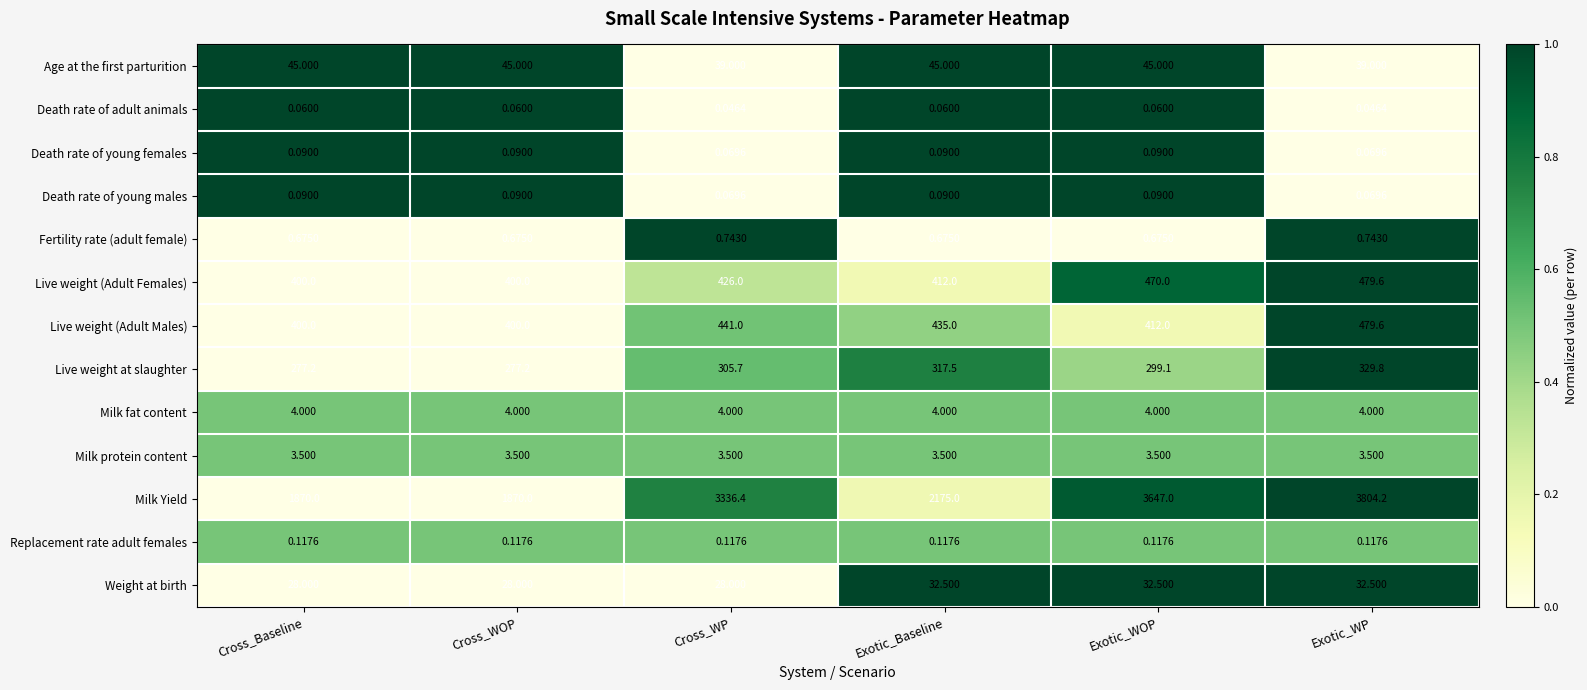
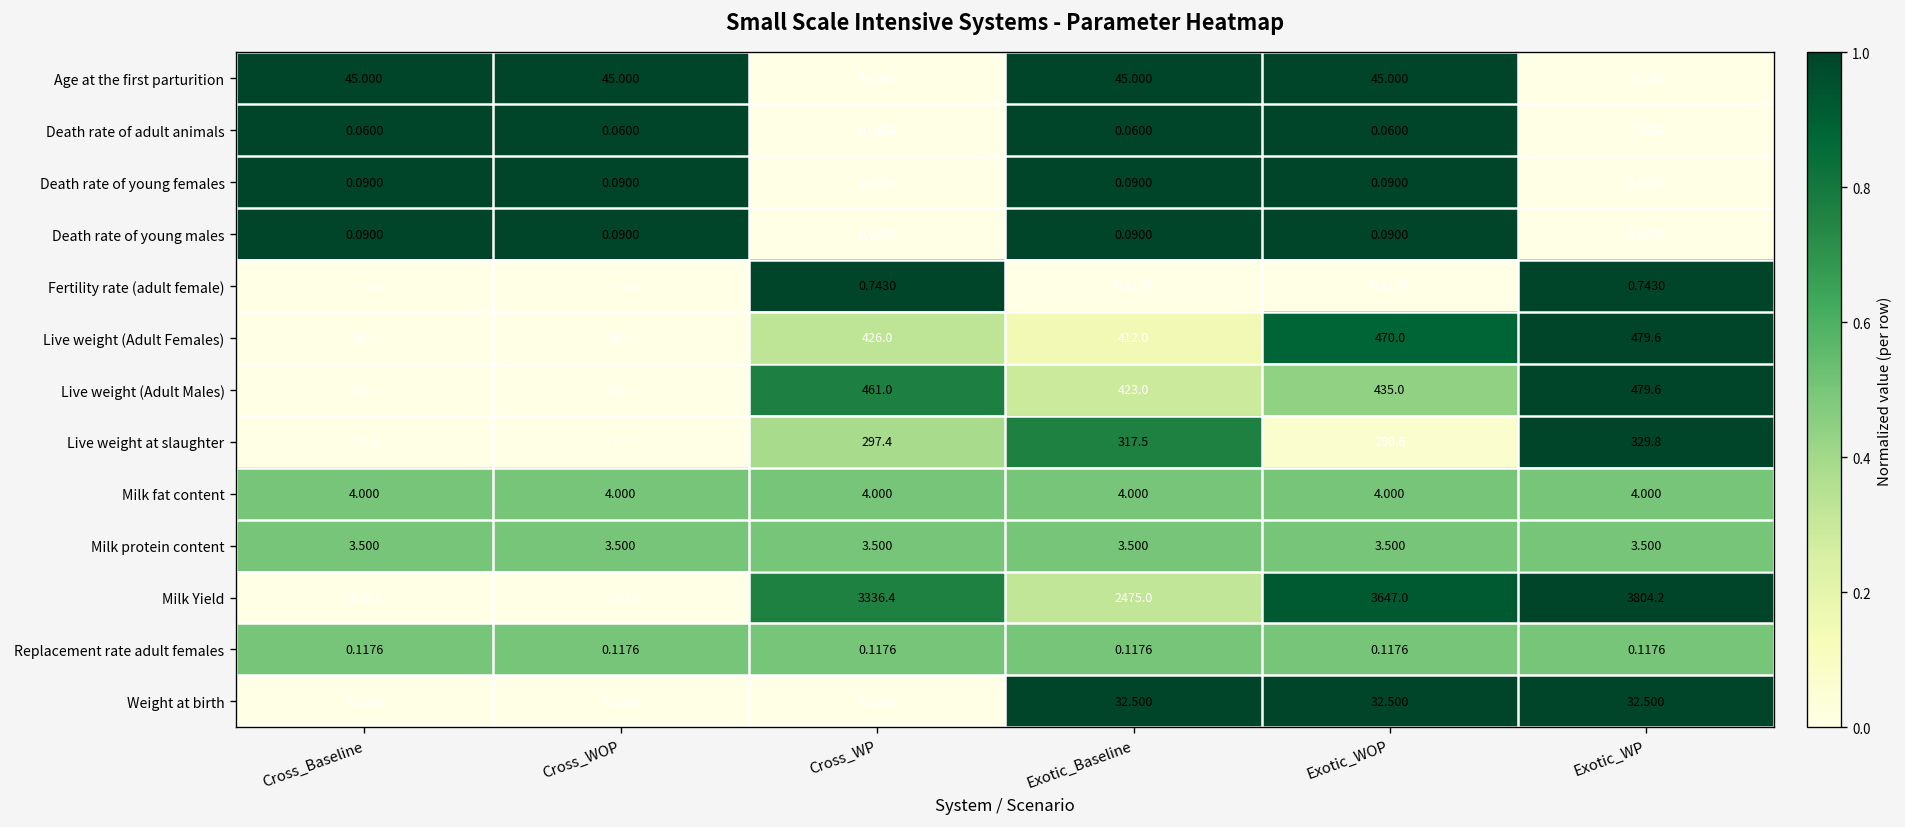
Live weight (Adult Males), Cross_WP: 441.0 -> 461.0
Live weight (Adult Males), Exotic_Baseline: 435.0 -> 423.0
Live weight (Adult Males), Exotic_WOP: 412.0 -> 435.0
Live weight at slaughter, Cross_WP: 305.7 -> 297.4
Live weight at slaughter, Exotic_WOP: 299.1 -> 280.6
Milk Yield, Exotic_Baseline: 2175.0 -> 2475.0
